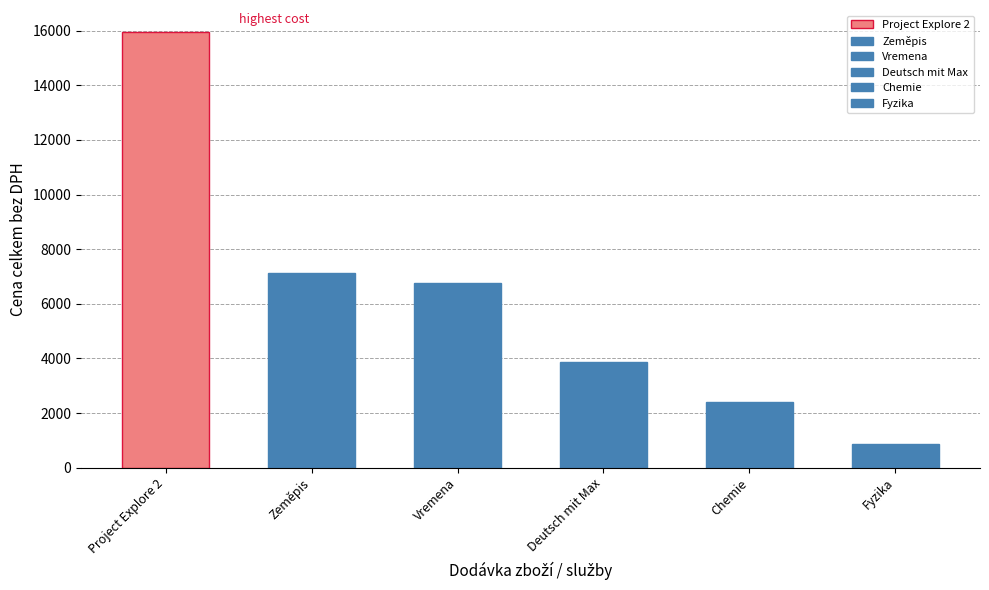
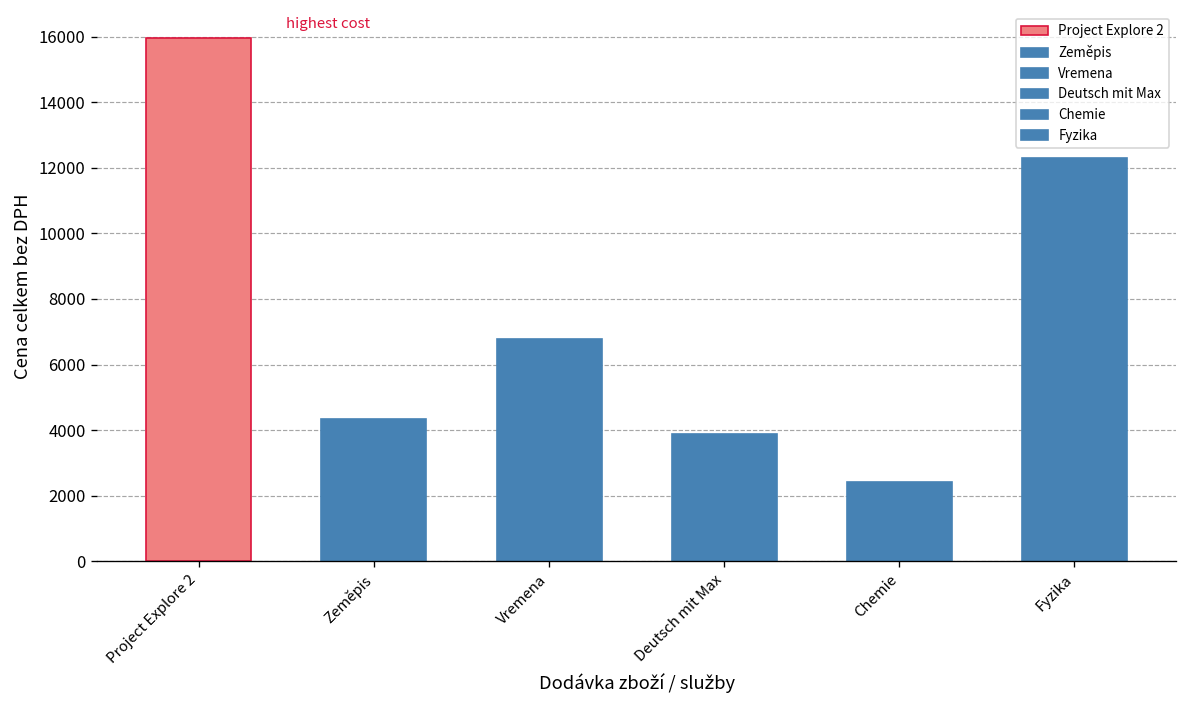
Zeměpis: 7100 -> 4400
Fyzika: 900 -> 12300
